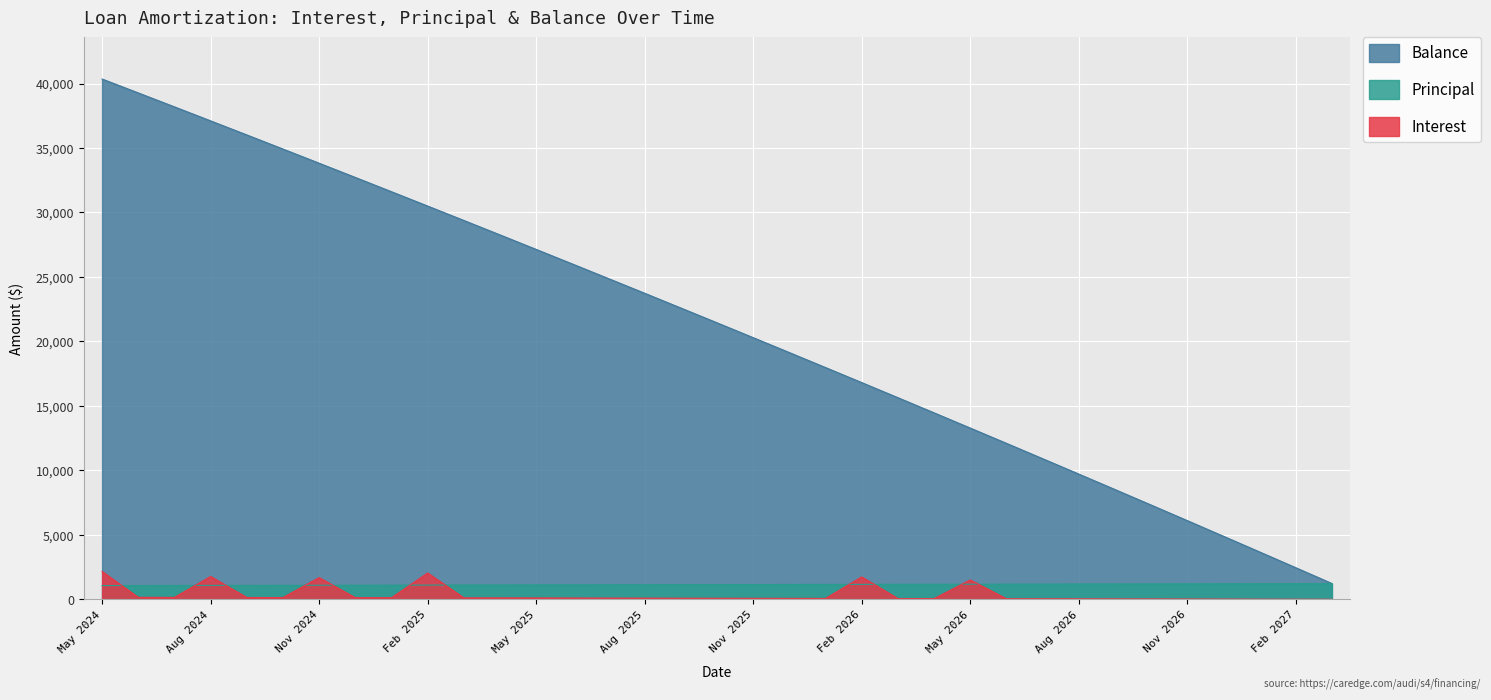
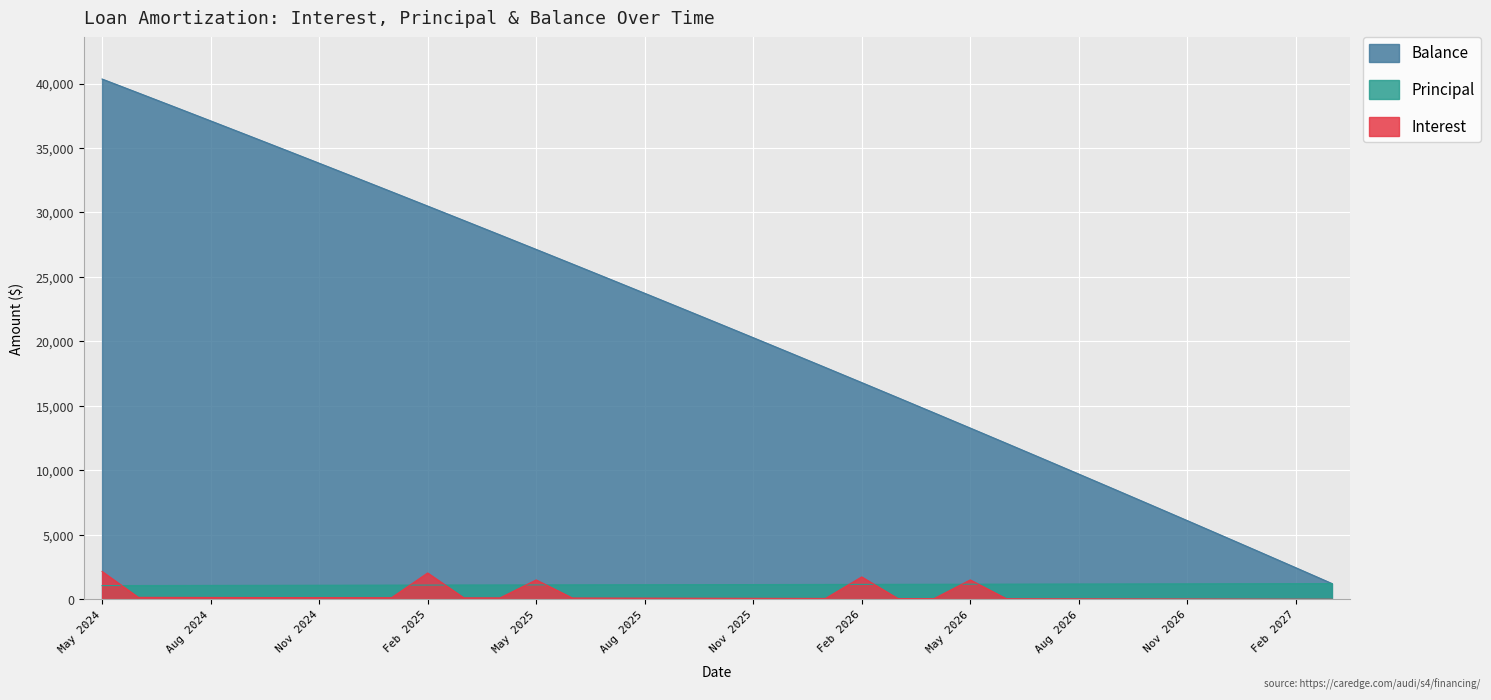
Interest, Aug 2024: 1,800 -> 200
Interest, Nov 2024: 1,700 -> 100
Interest, May 2025: 100 -> 1,500
